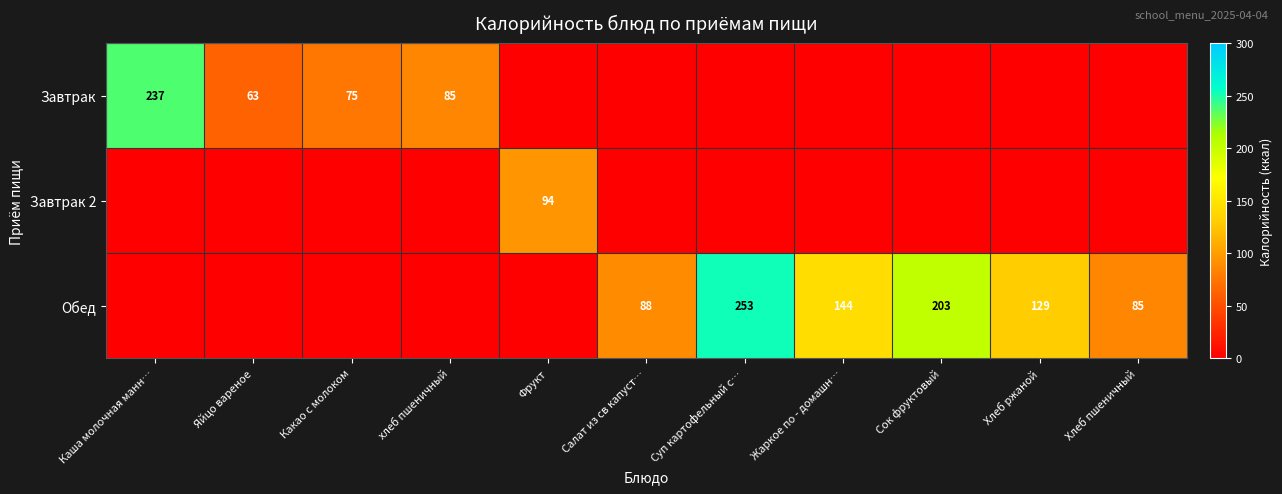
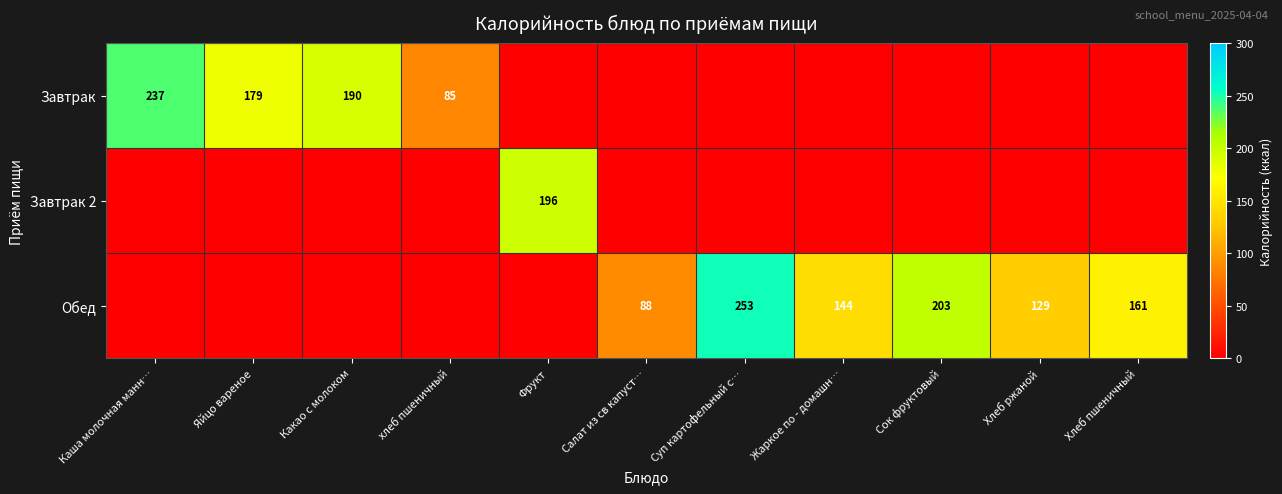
Завтрак, Яйцо вареное: 63 -> 179
Завтрак, Какао с молоком: 75 -> 190
Завтрак 2, Фрукт: 94 -> 196
Обед, Хлеб пшеничный: 85 -> 161
